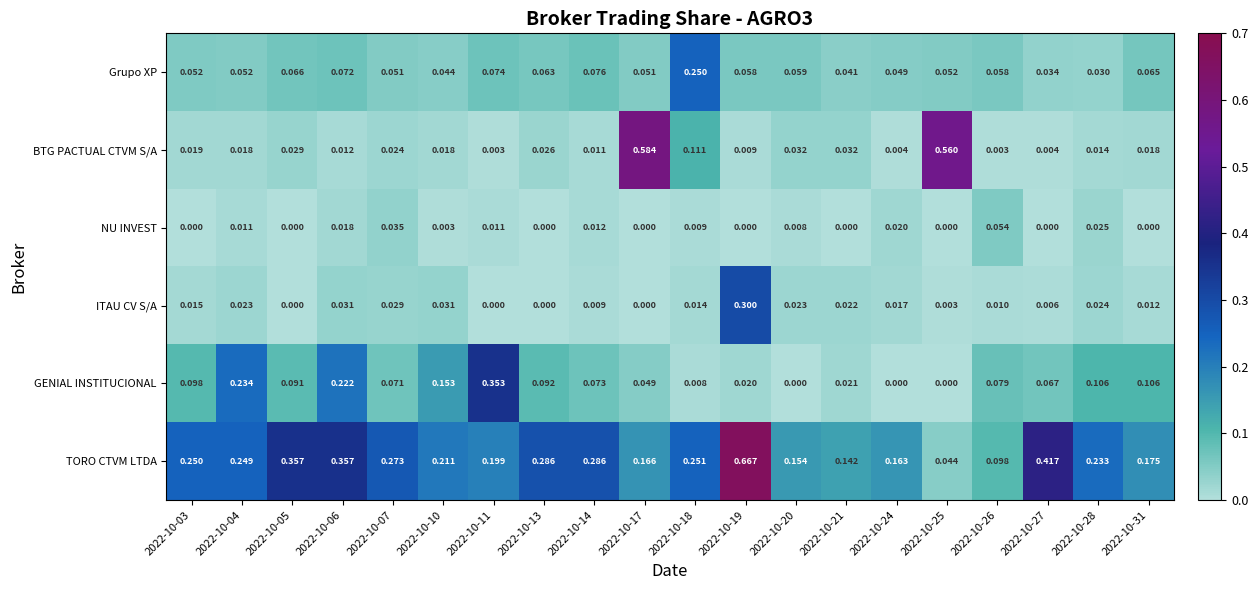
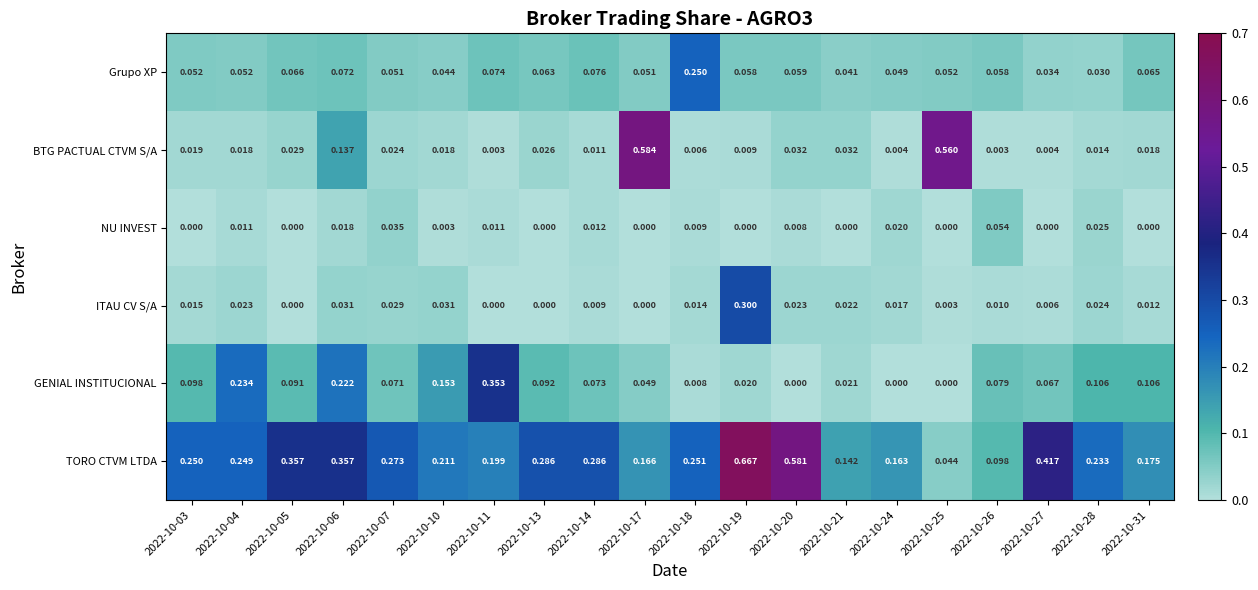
BTG PACTUAL CTVM S/A, 2022-10-06: 0.012 -> 0.137
BTG PACTUAL CTVM S/A, 2022-10-18: 0.111 -> 0.006
TORO CTVM LTDA, 2022-10-20: 0.154 -> 0.581
